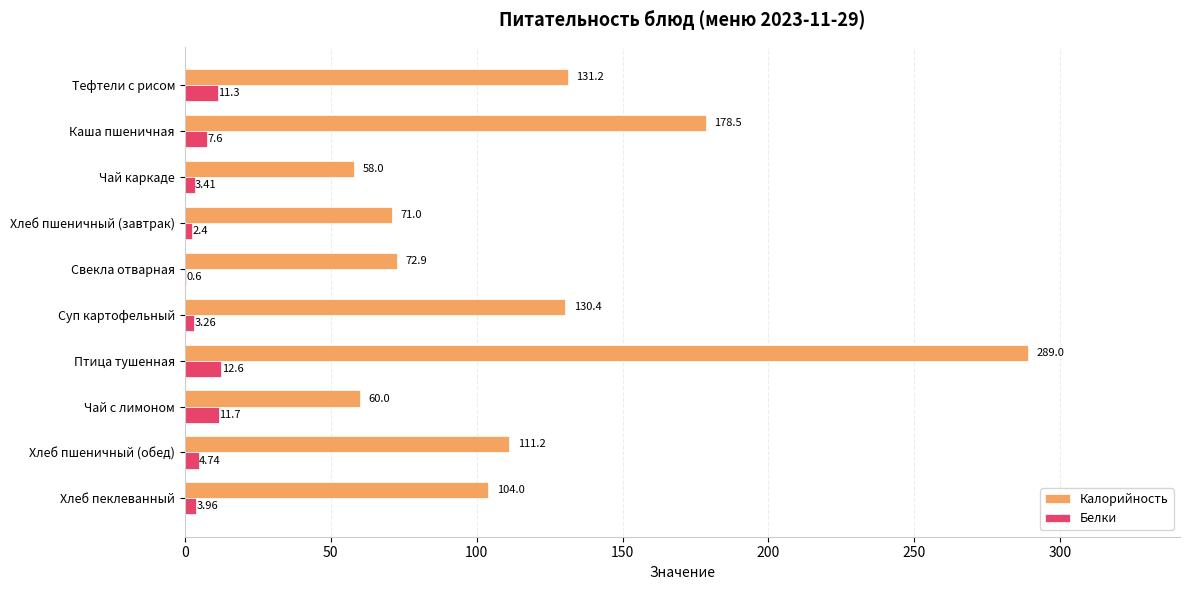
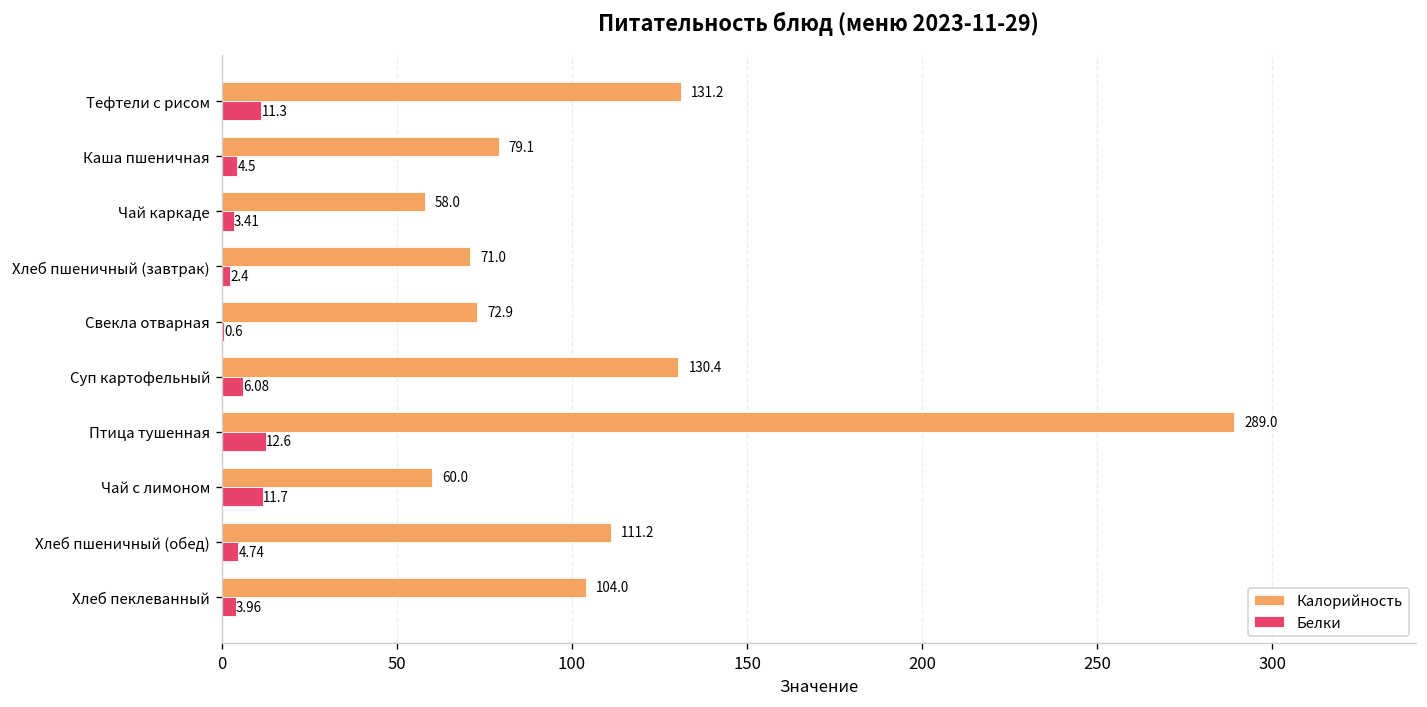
Калорийность, Каша пшеничная: 178.5 -> 79.1
Белки, Каша пшеничная: 7.6 -> 4.5
Белки, Суп картофельный: 3.26 -> 6.08
